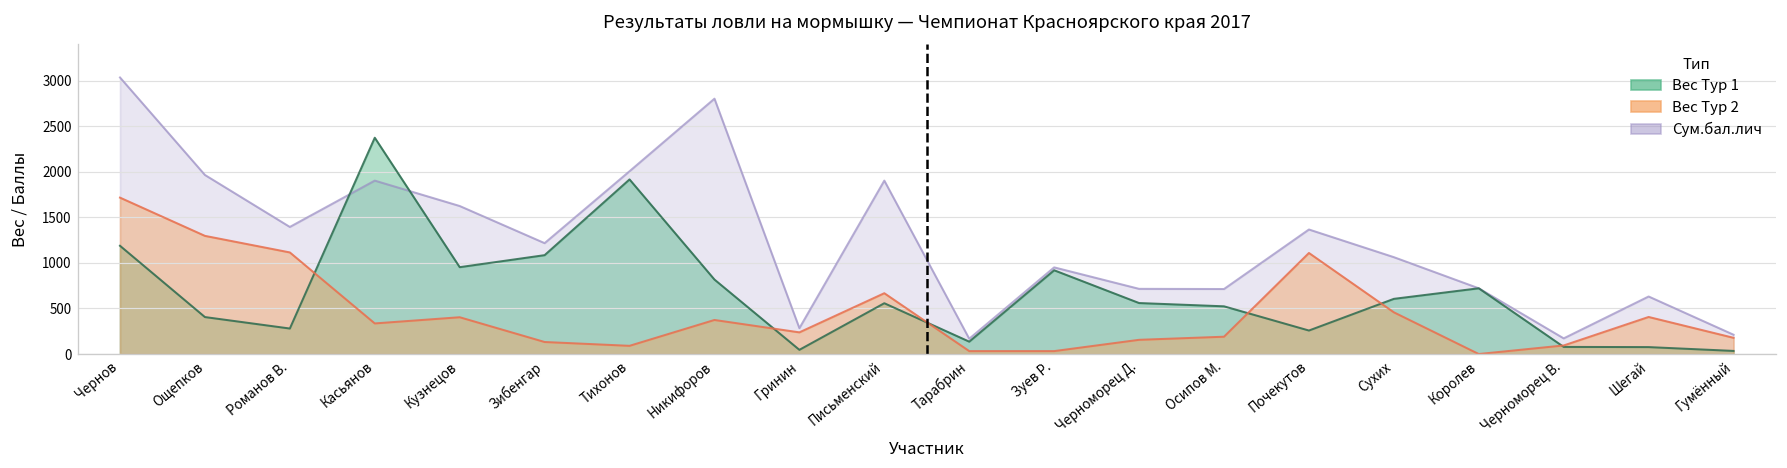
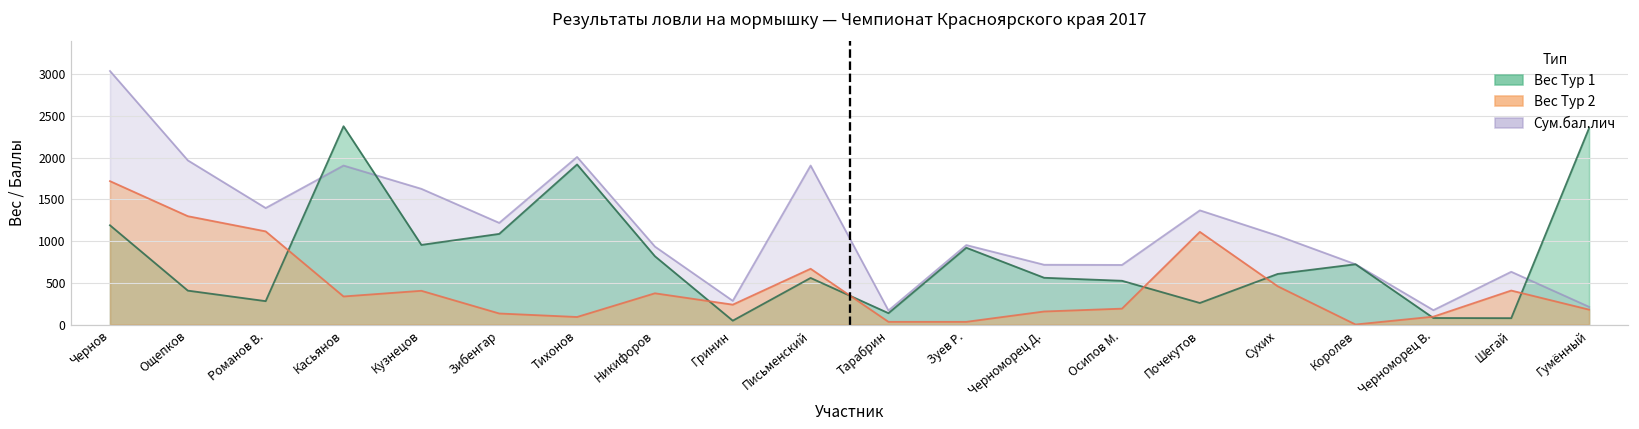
Сум.бал.лич, Никифоров: 2800 -> 900
Вес Тур 1, Гумённый: 0 -> 2400
